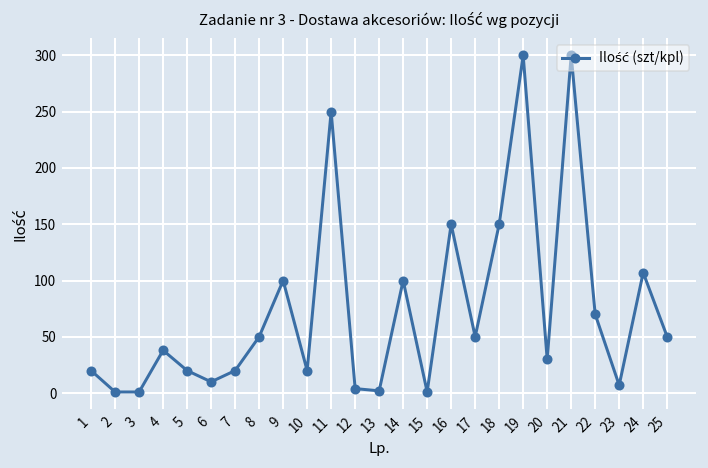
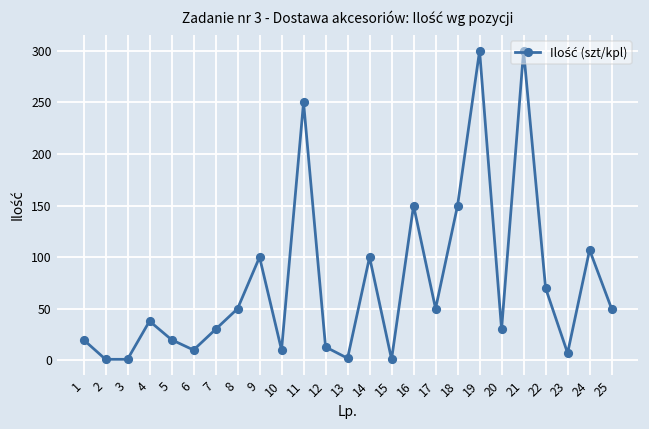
7: 20 -> 30
10: 20 -> 10
12: 0 -> 10
